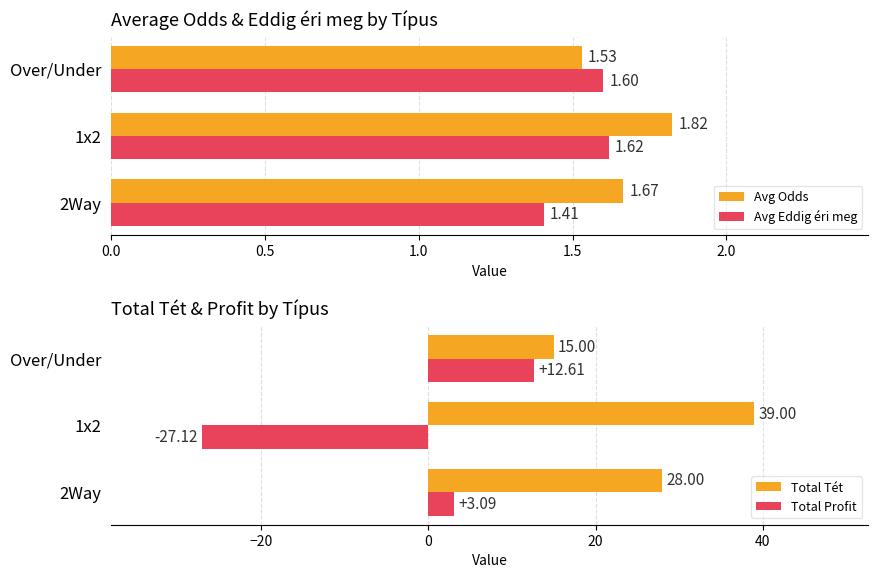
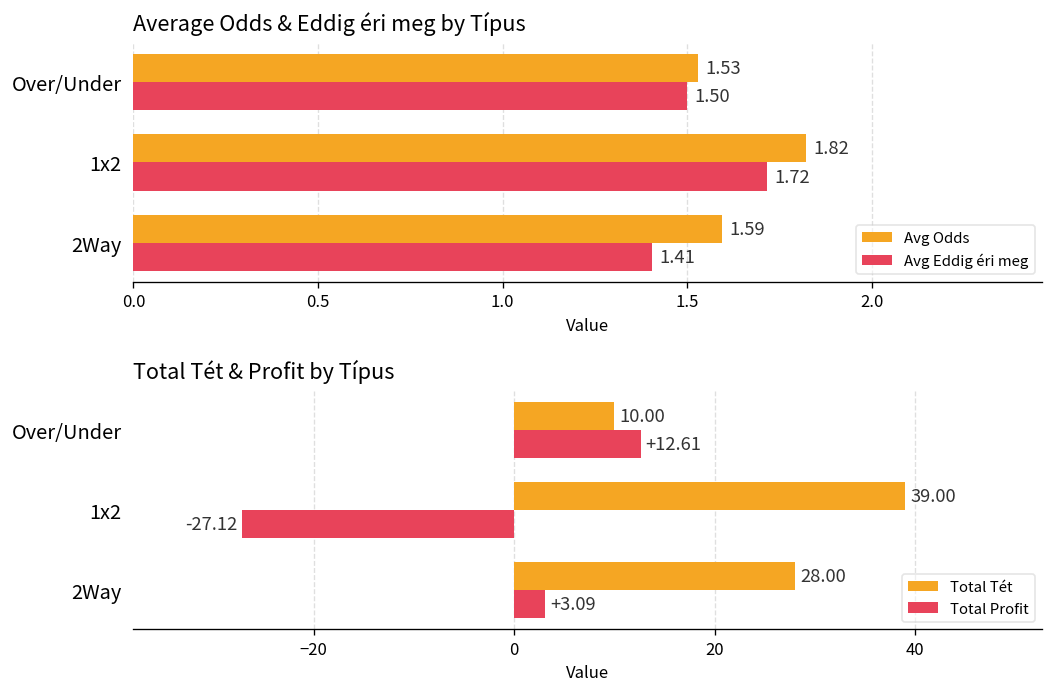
Average Odds & Eddig éri meg by Típus, Avg Eddig éri meg, Over/Under: 1.60 -> 1.50
Average Odds & Eddig éri meg by Típus, Avg Eddig éri meg, 1x2: 1.62 -> 1.72
Average Odds & Eddig éri meg by Típus, Avg Odds, 2Way: 1.67 -> 1.59
Total Tét & Profit by Típus, Total Tét, Over/Under: 15.00 -> 10.00
